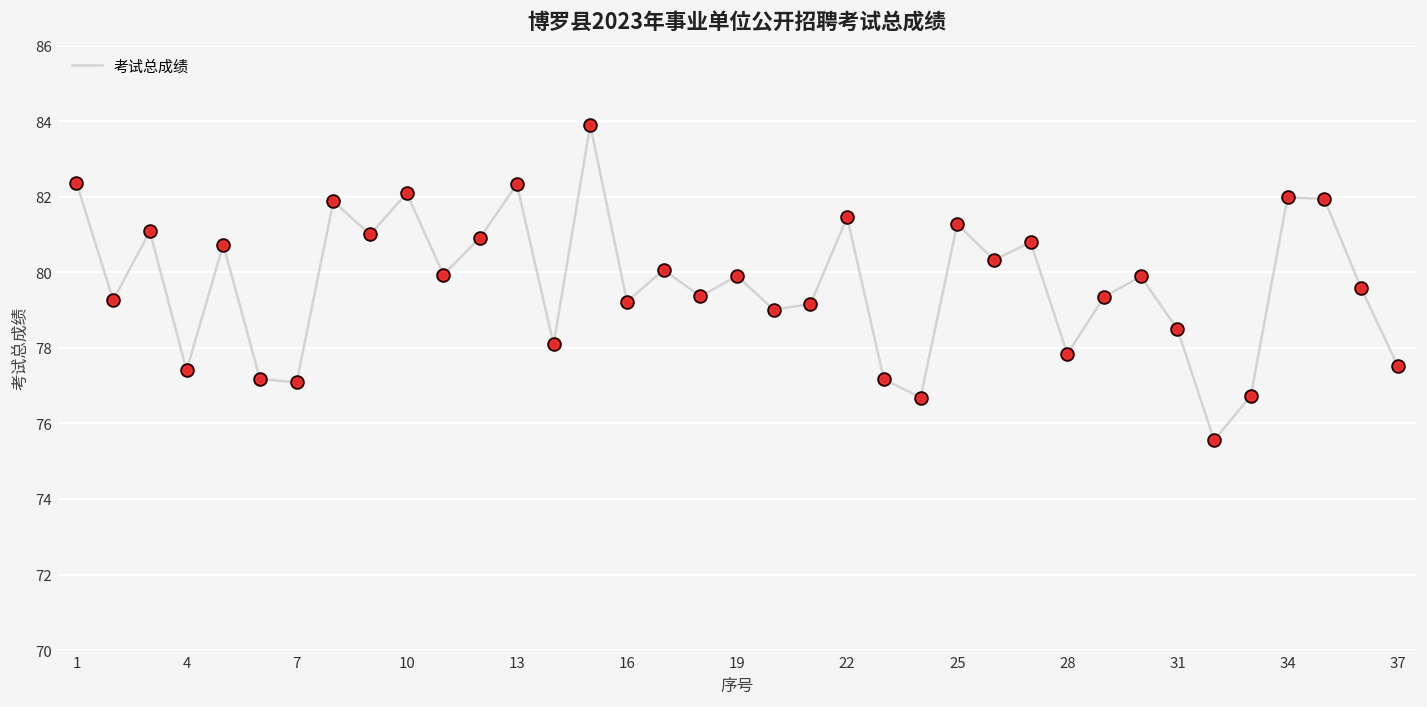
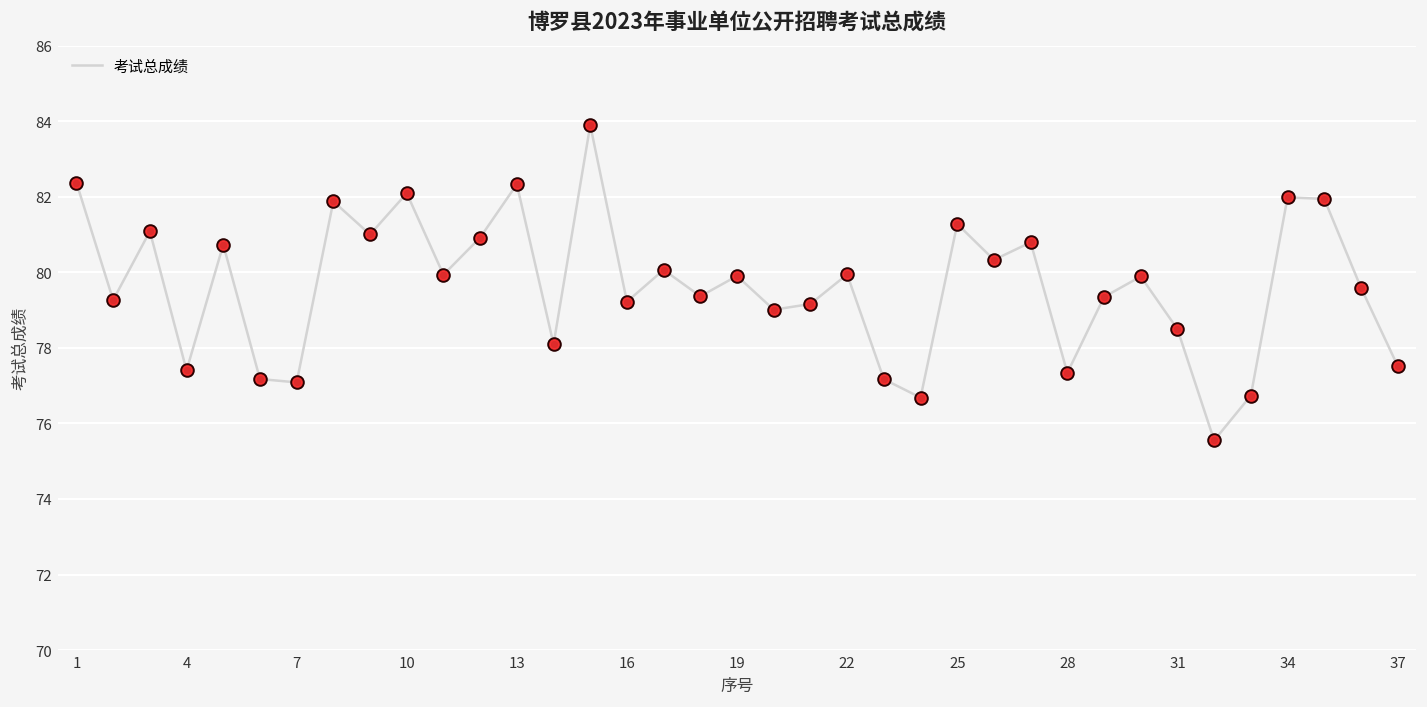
22: 81.5 -> 79.9
28: 77.8 -> 77.3
